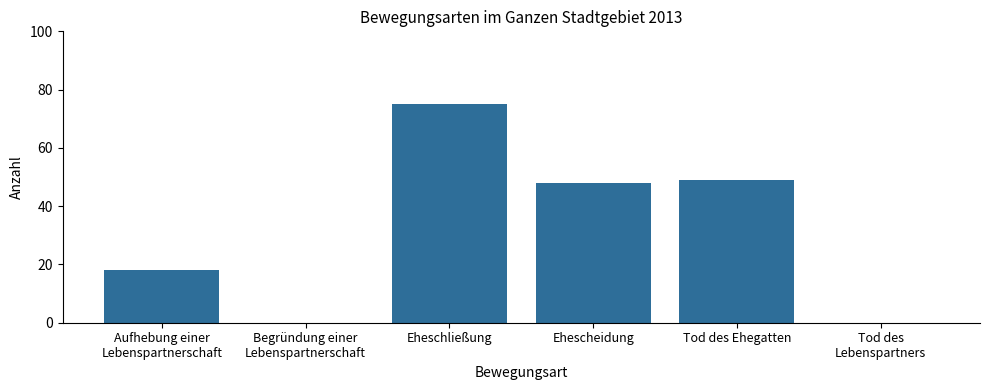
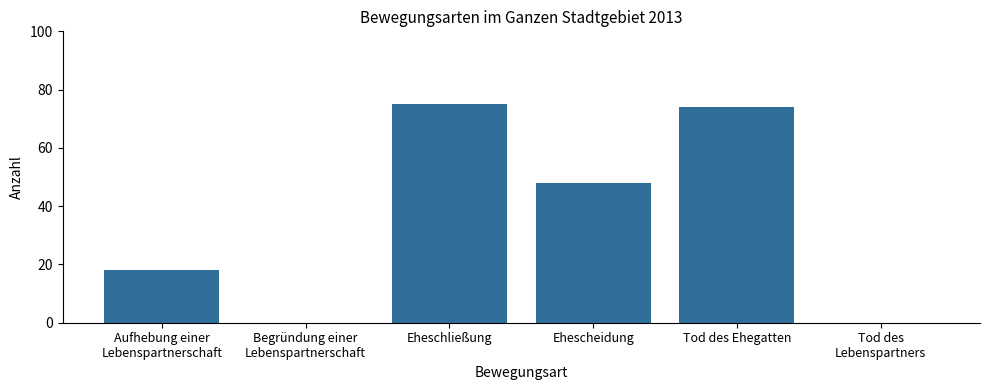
Tod des Ehegatten: 49 -> 74
